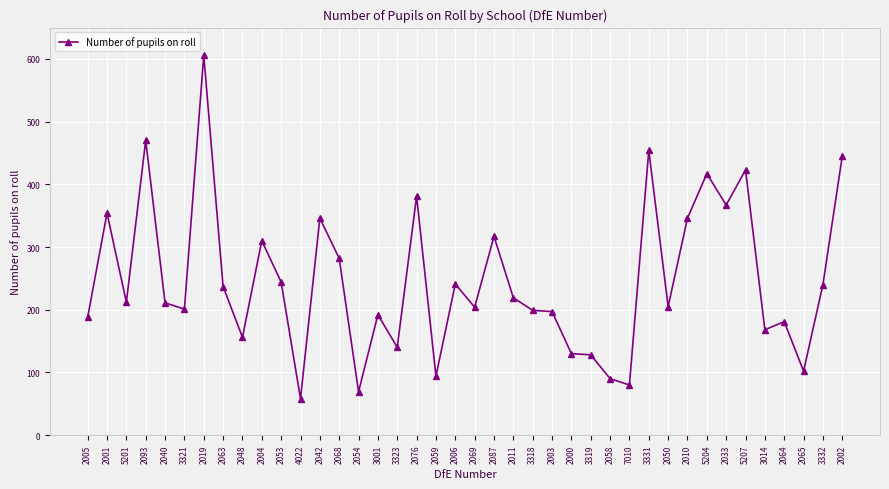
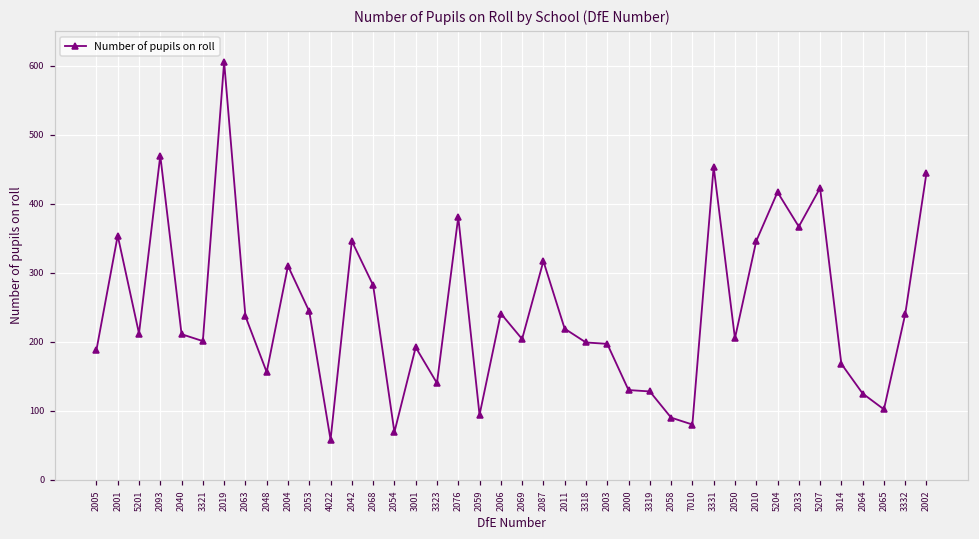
2064: 180 -> 130
